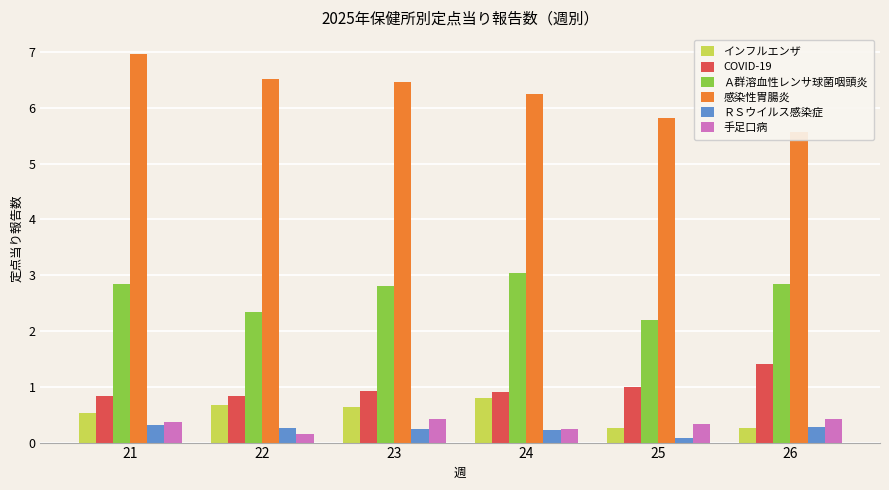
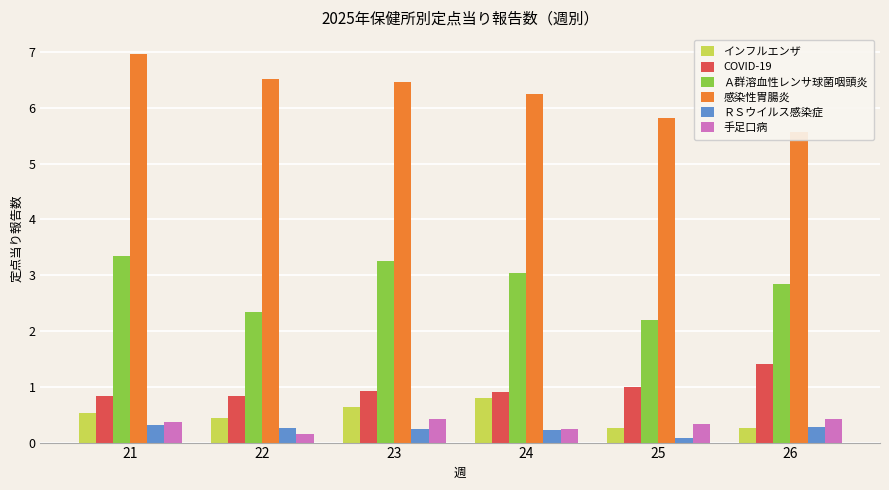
Ａ群溶血性レンサ球菌咽頭炎, 21: 2.8 -> 3.3
インフルエンザ, 22: 0.7 -> 0.4
Ａ群溶血性レンサ球菌咽頭炎, 23: 2.8 -> 3.3
